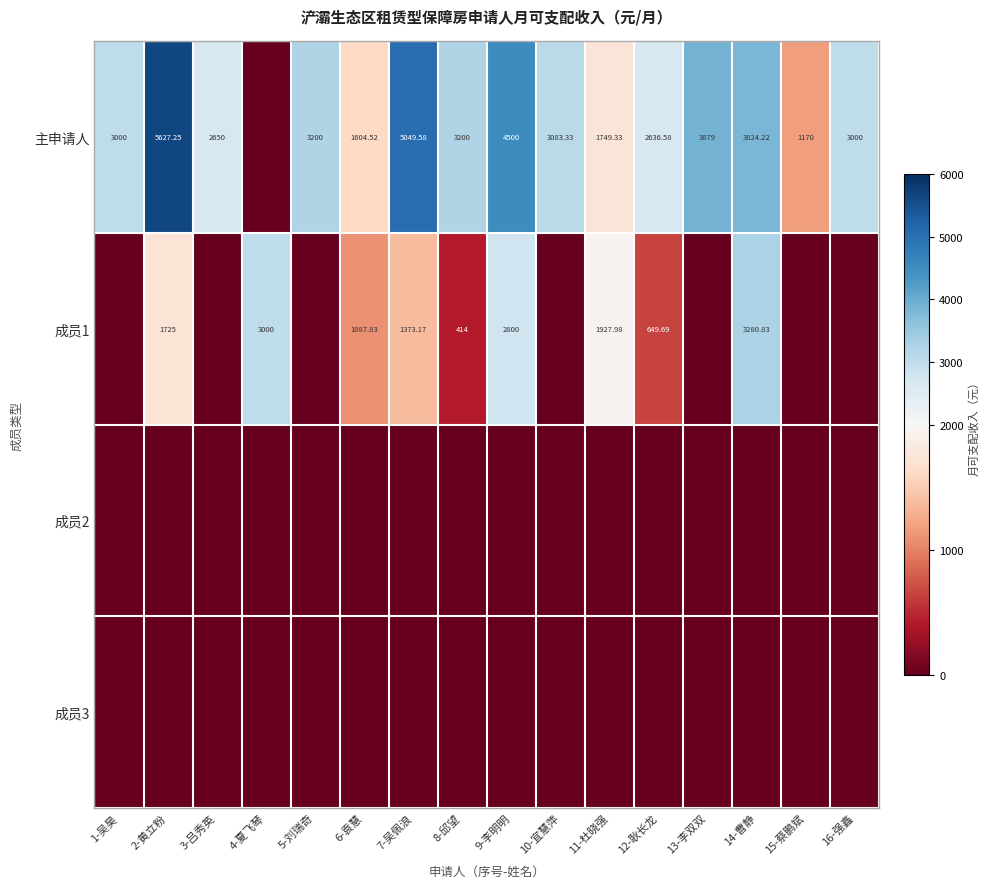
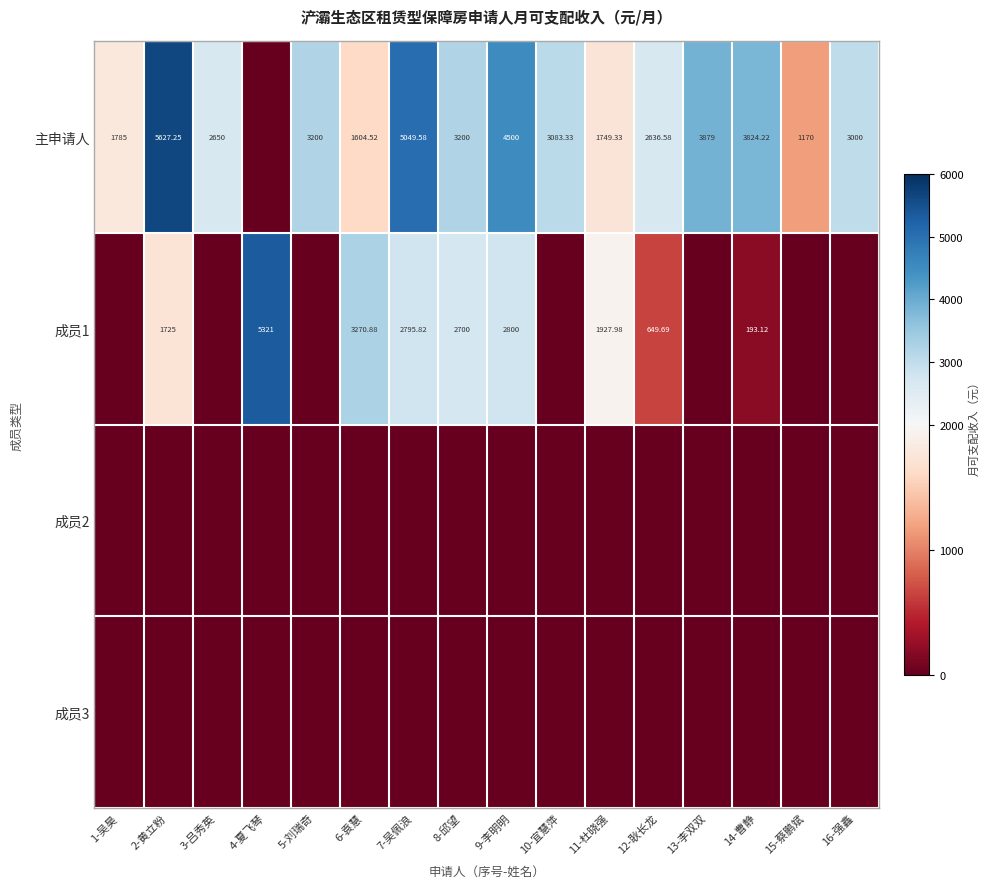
主申请人, 1-吴昊: 3000 -> 1785
成员1, 4-夏飞琴: 3000 -> 5321
成员1, 6-袁慧: 1087.83 -> 3270.88
成员1, 7-吴佩浪: 1373.17 -> 2795.82
成员1, 8-邱望: 414 -> 2700
成员1, 14-曹静: 3280.83 -> 193.12
